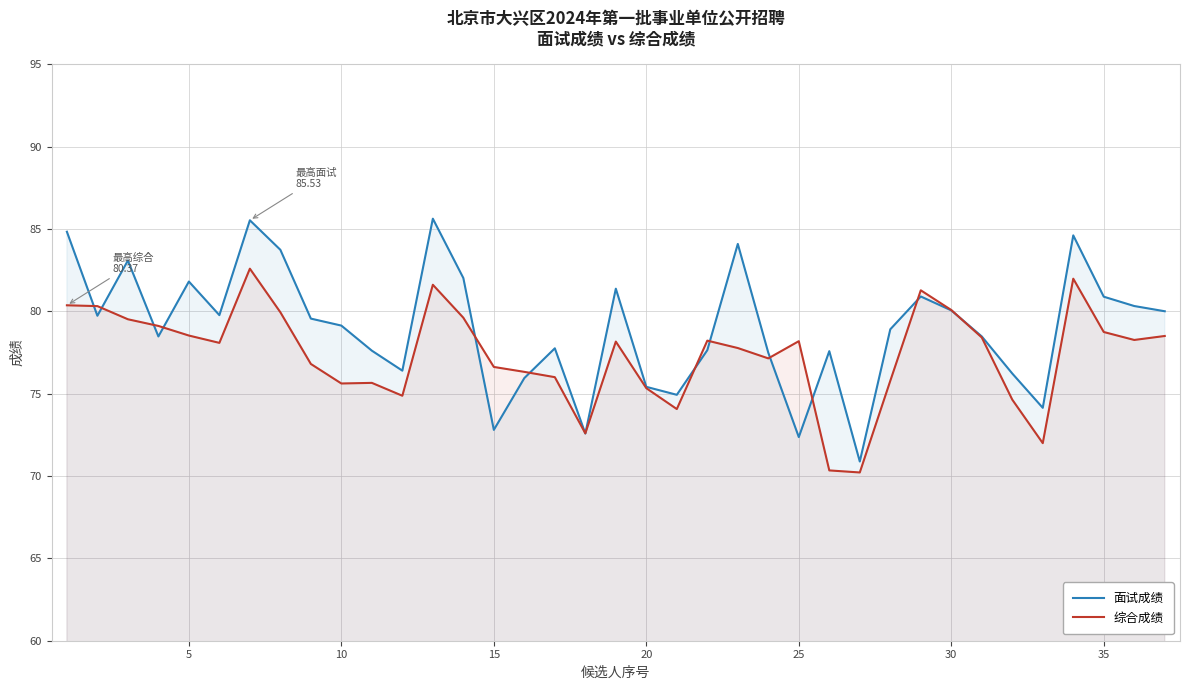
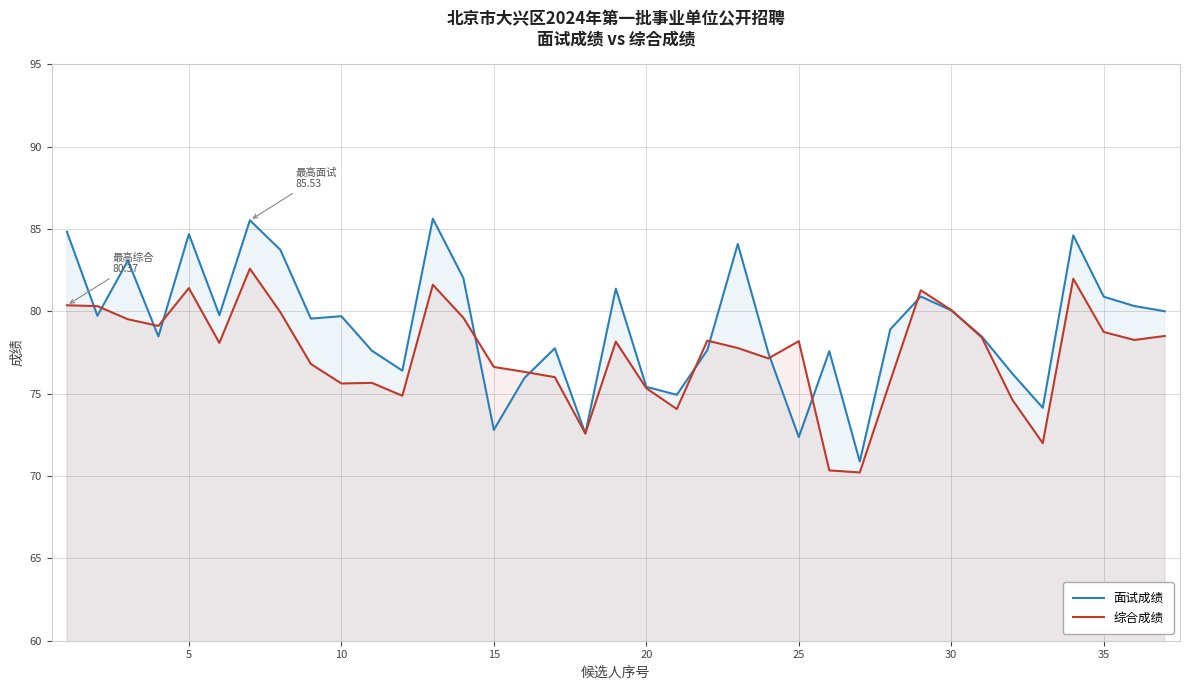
面试成绩, 5: 81.8 -> 84.7
综合成绩, 5: 78.5 -> 81.4
面试成绩, 10: 79.1 -> 79.7
